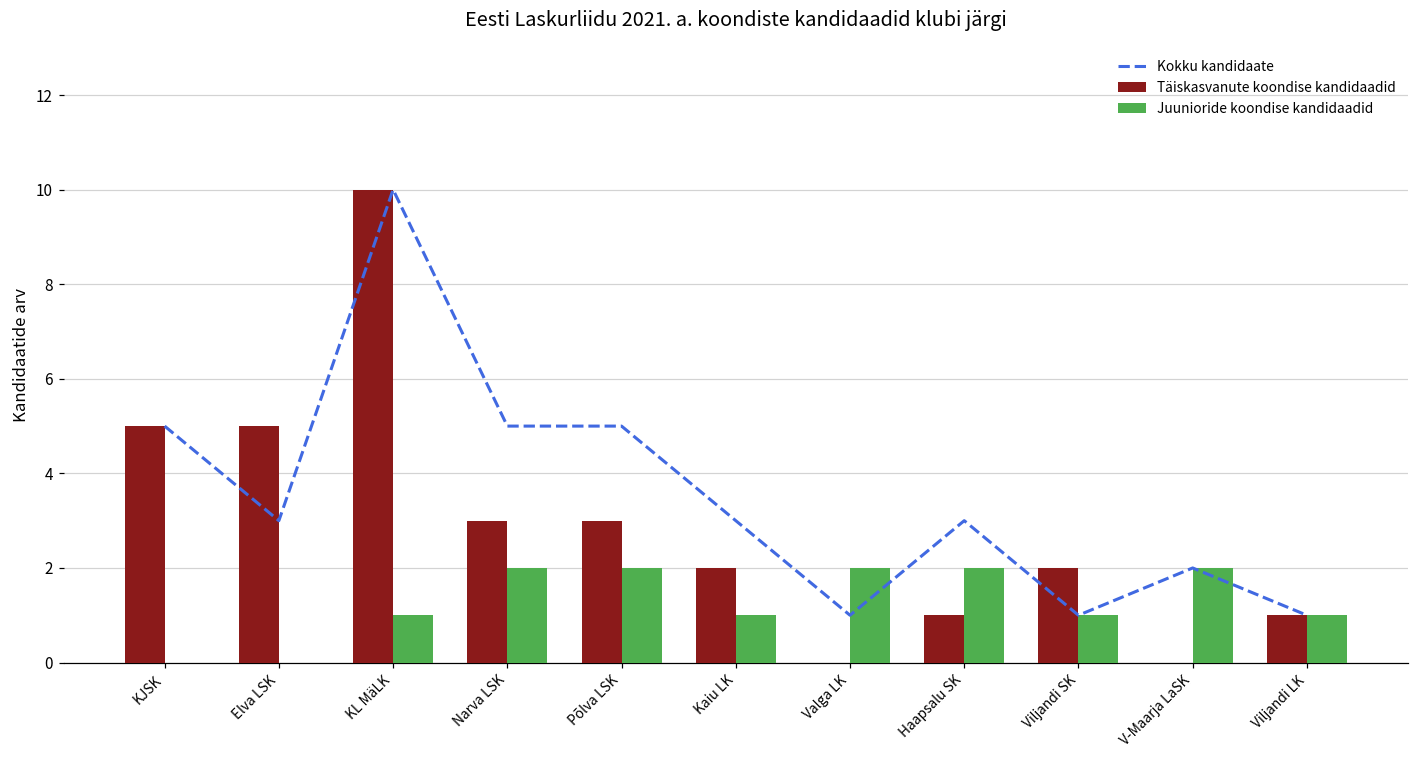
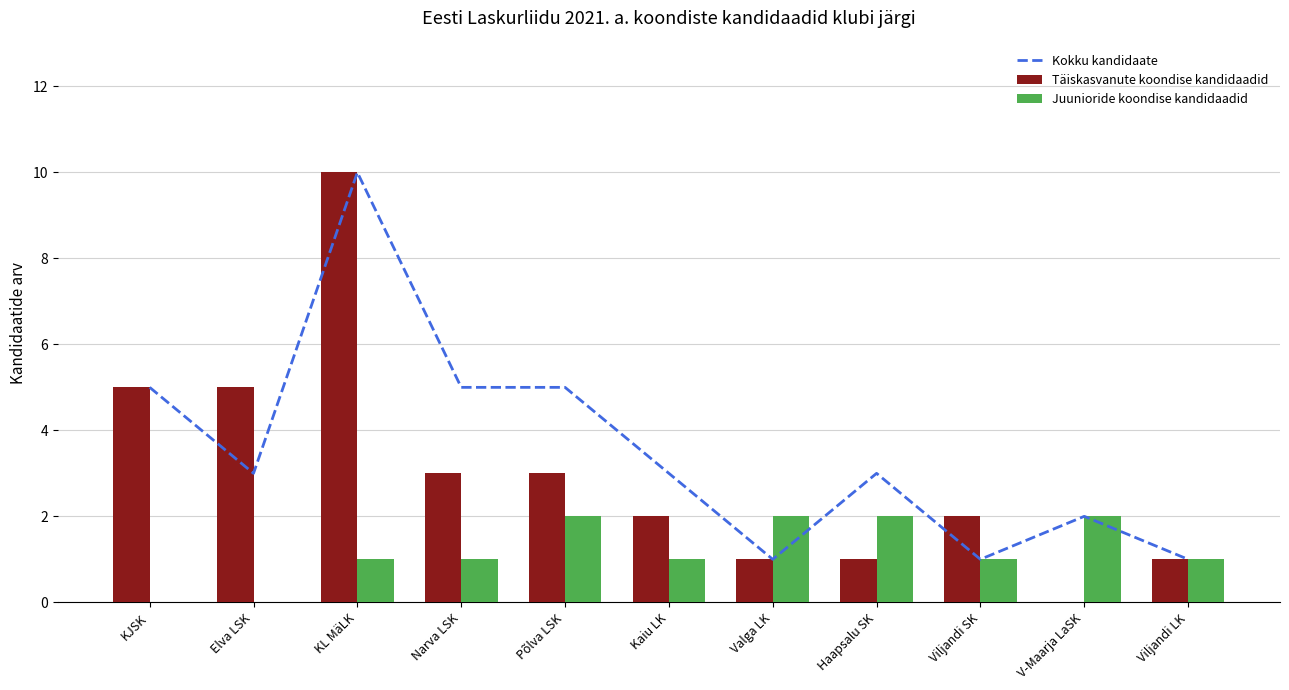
Juunioride koondise kandidaadid, Narva LSK: 2 -> 1
Täiskasvanute koondise kandidaadid, Valga LK: 0 -> 1
